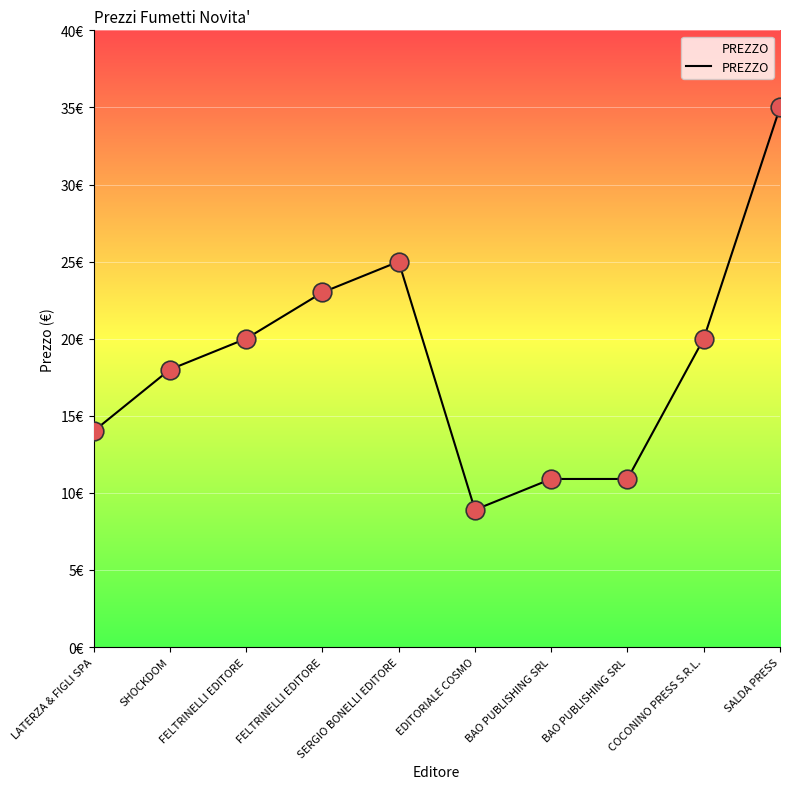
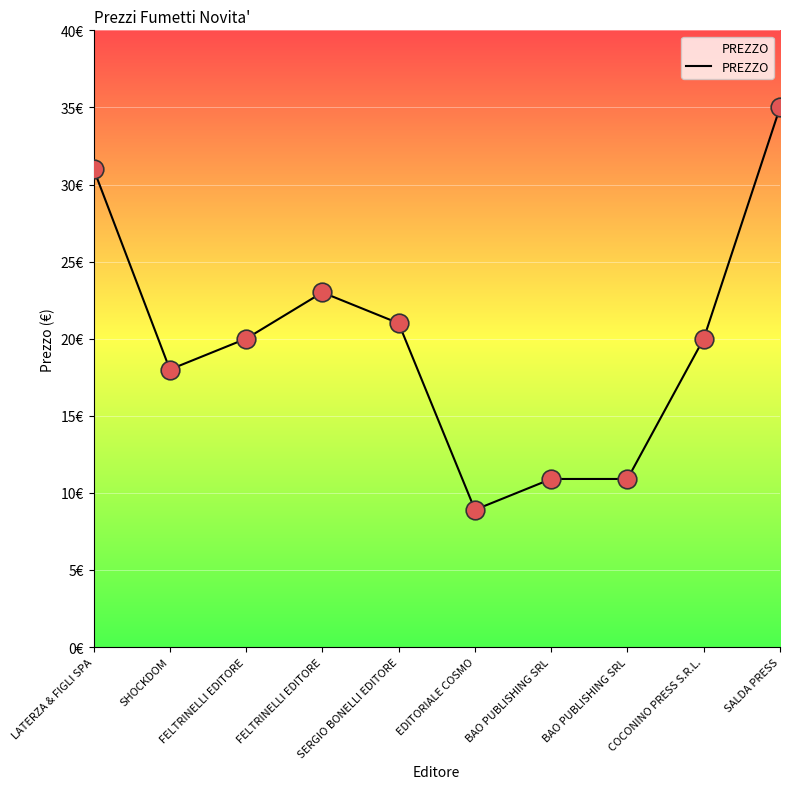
LATERZA & FIGLI SPA: 14€ -> 31€
SERGIO BONELLI EDITORE: 25€ -> 21€
